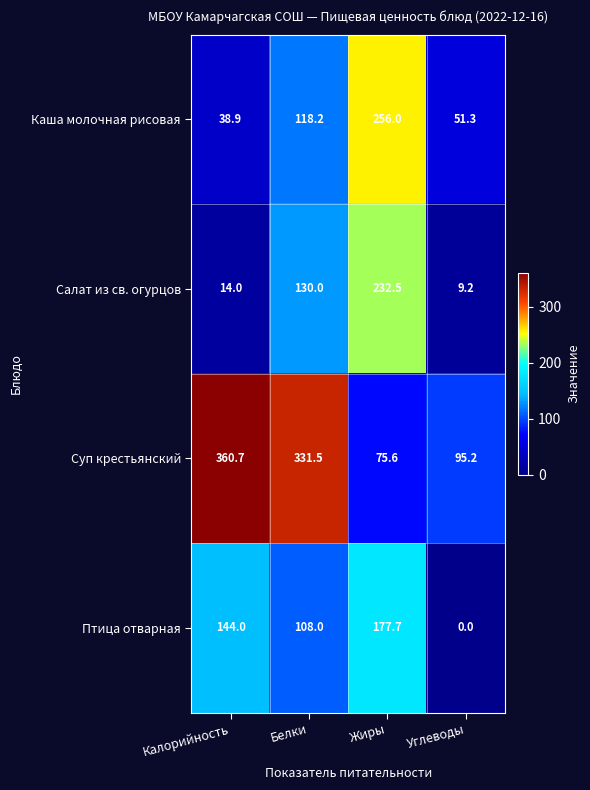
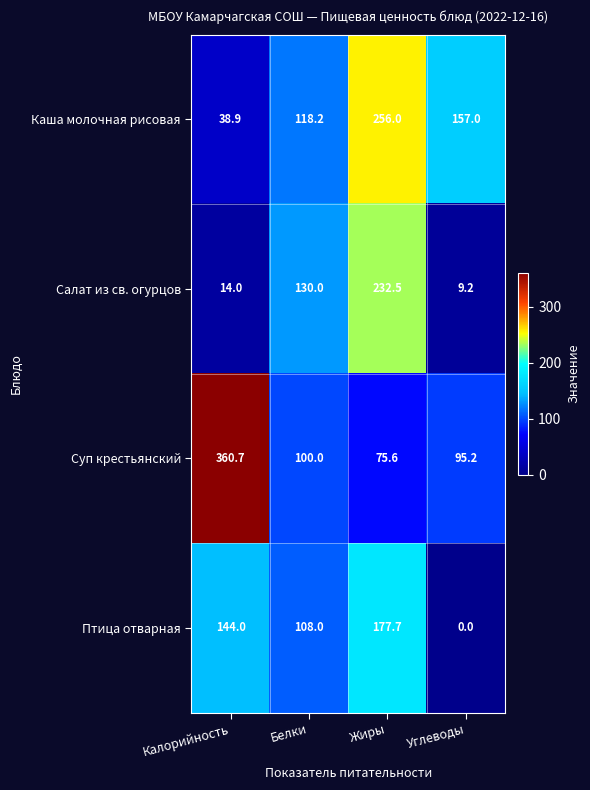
Каша молочная рисовая, Углеводы: 51.3 -> 157.0
Суп крестьянский, Белки: 331.5 -> 100.0
